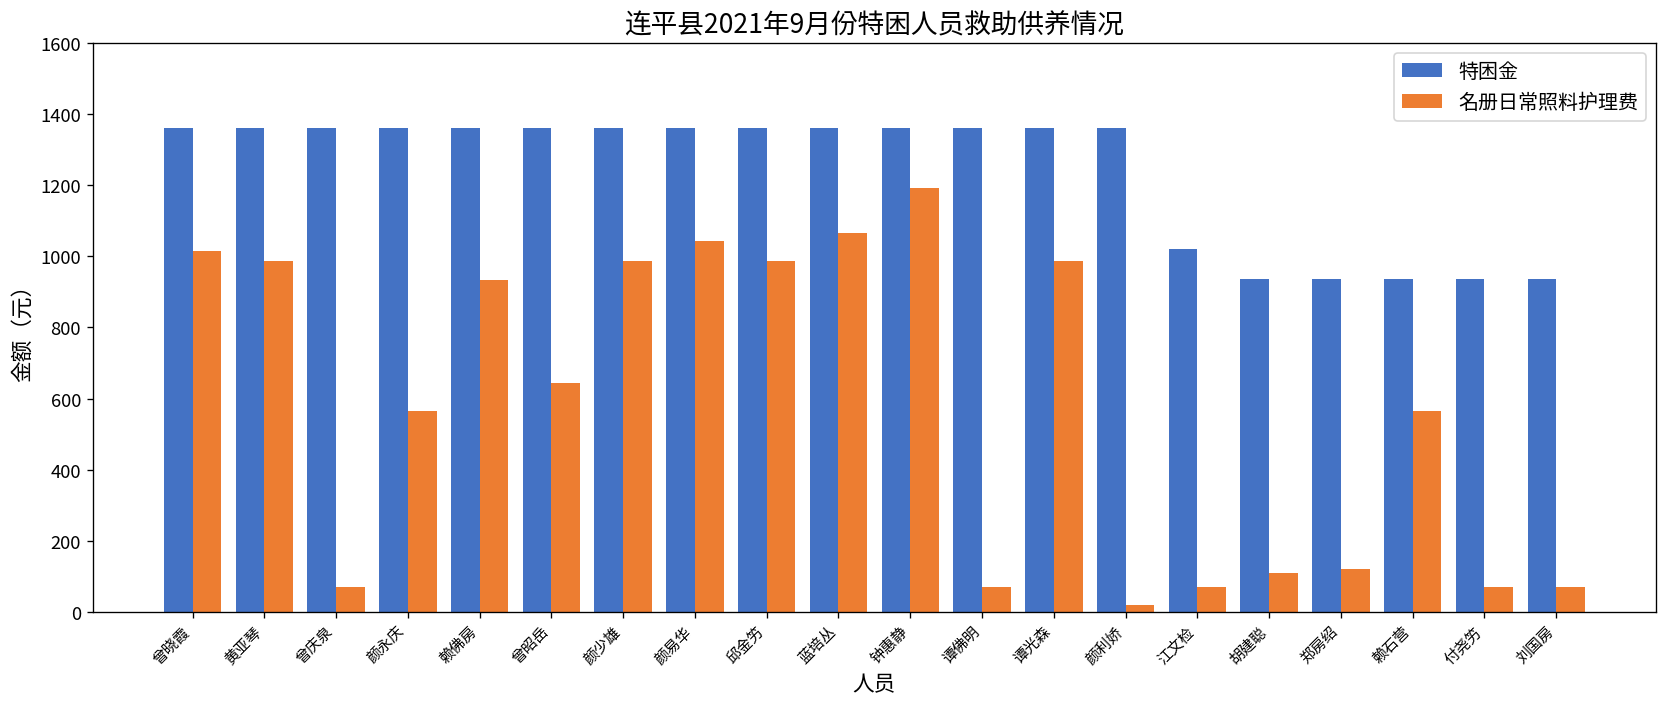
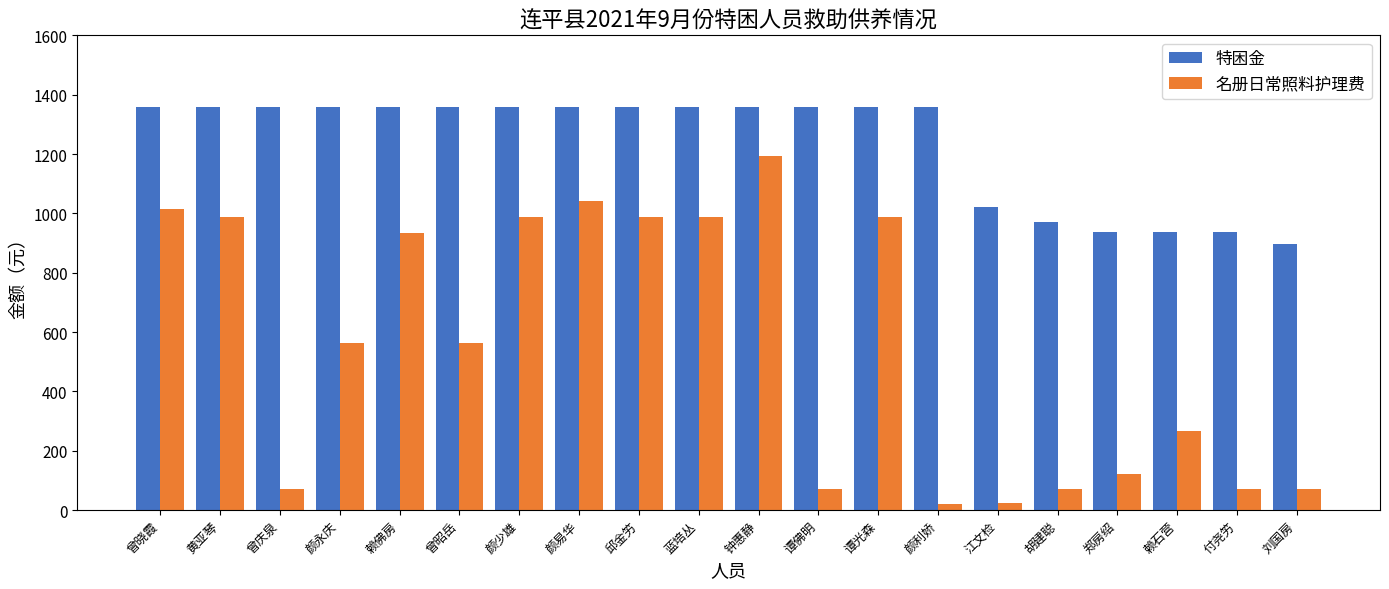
名册日常照料护理费, 曾昭岳: 640 -> 560
名册日常照料护理费, 蓝培丛: 1070 -> 990
名册日常照料护理费, 江文检: 70 -> 30
特困金, 胡建聪: 940 -> 970
名册日常照料护理费, 胡建聪: 110 -> 70
名册日常照料护理费, 赖石营: 560 -> 270
特困金, 刘国房: 940 -> 900
